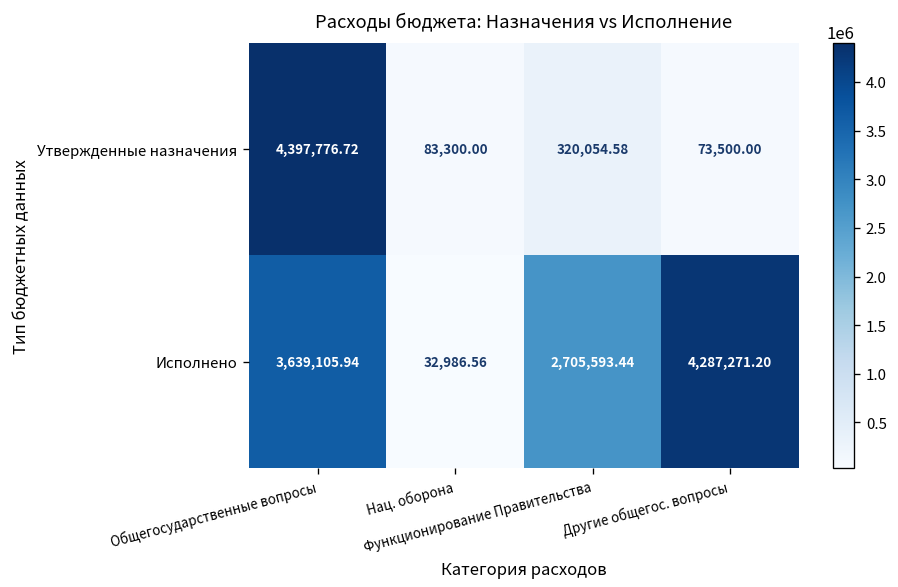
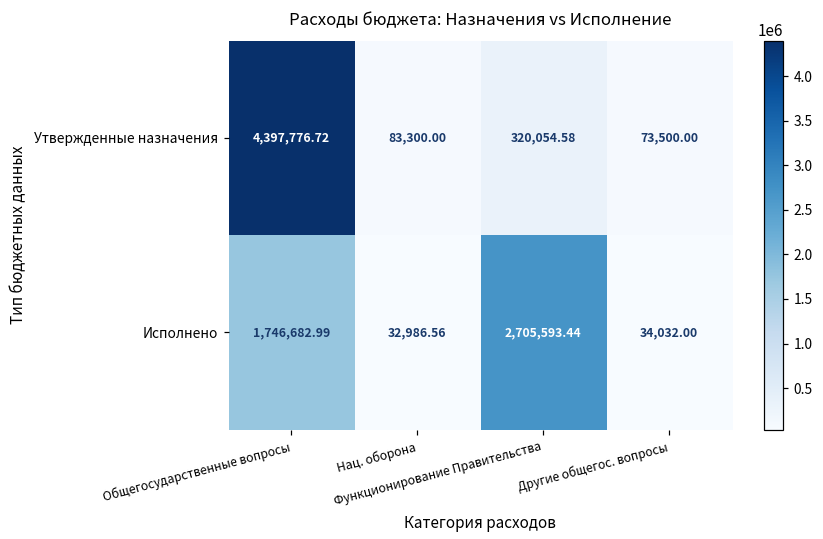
Исполнено, Общегосударственные вопросы: 3,639,105.94 -> 1,746,682.99
Исполнено, Другие общегос. вопросы: 4,287,271.20 -> 34,032.00
